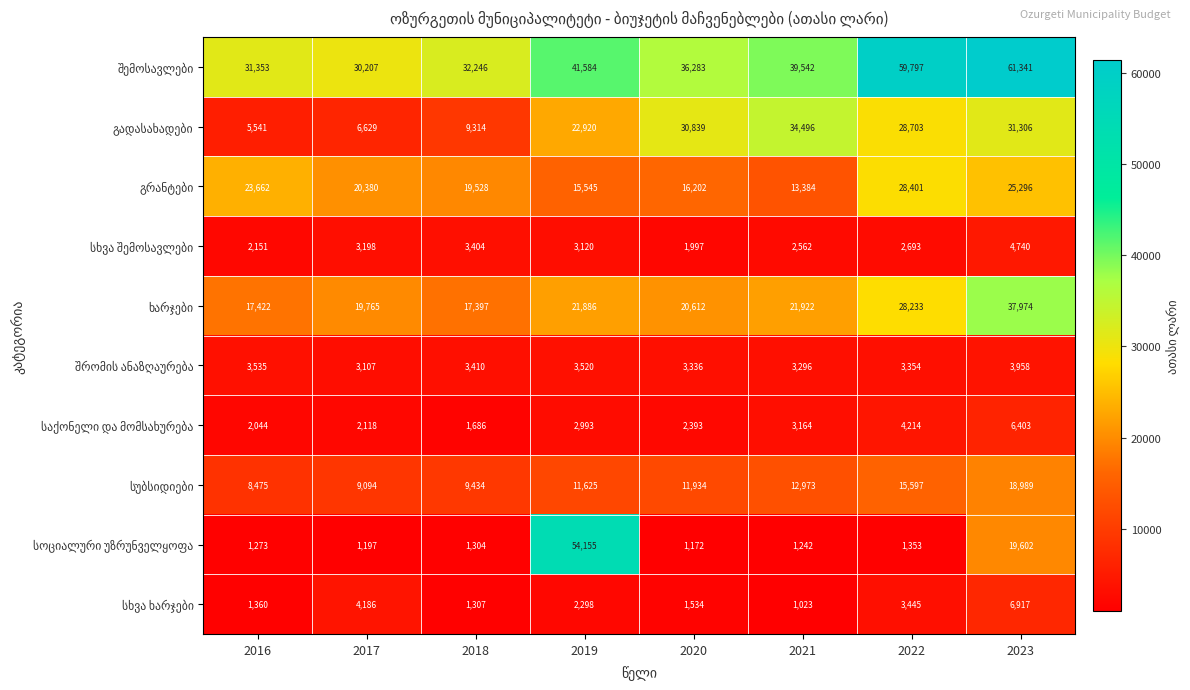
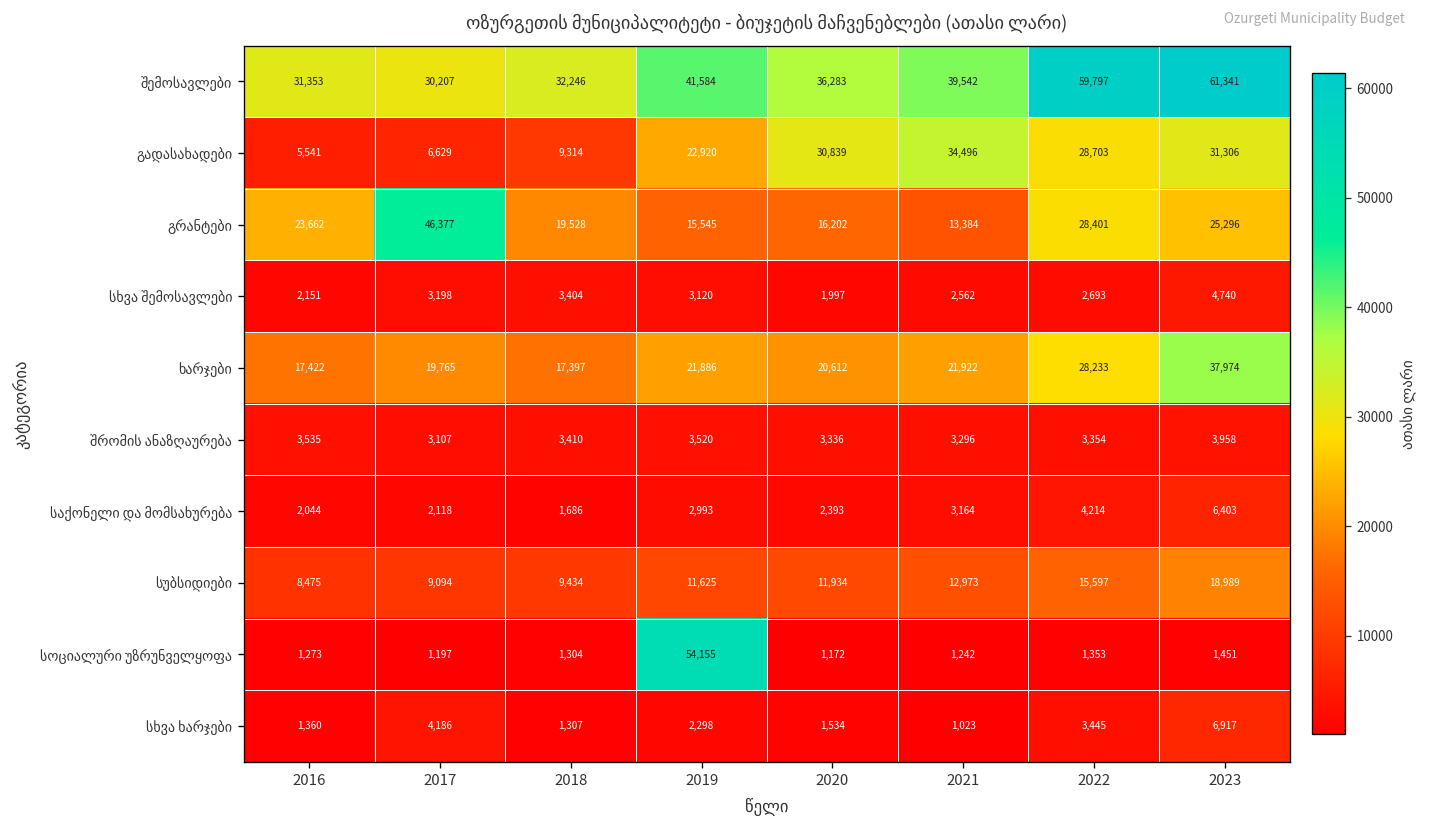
გრანტები, 2017: 20,380 -> 46,377
სოციალური უზრუნველყოფა, 2023: 19,602 -> 1,451
